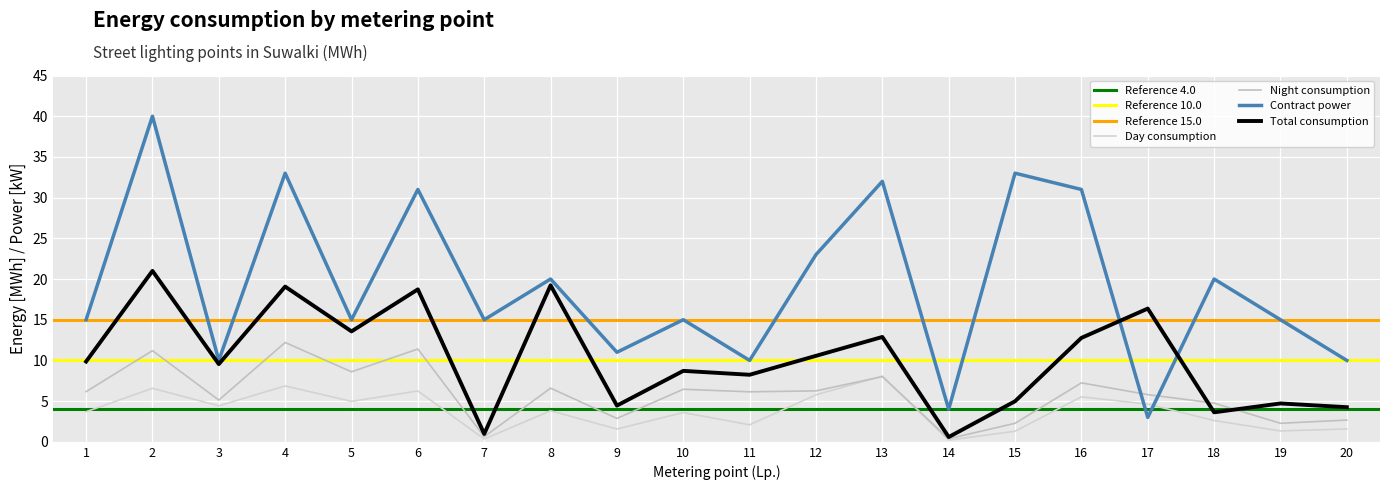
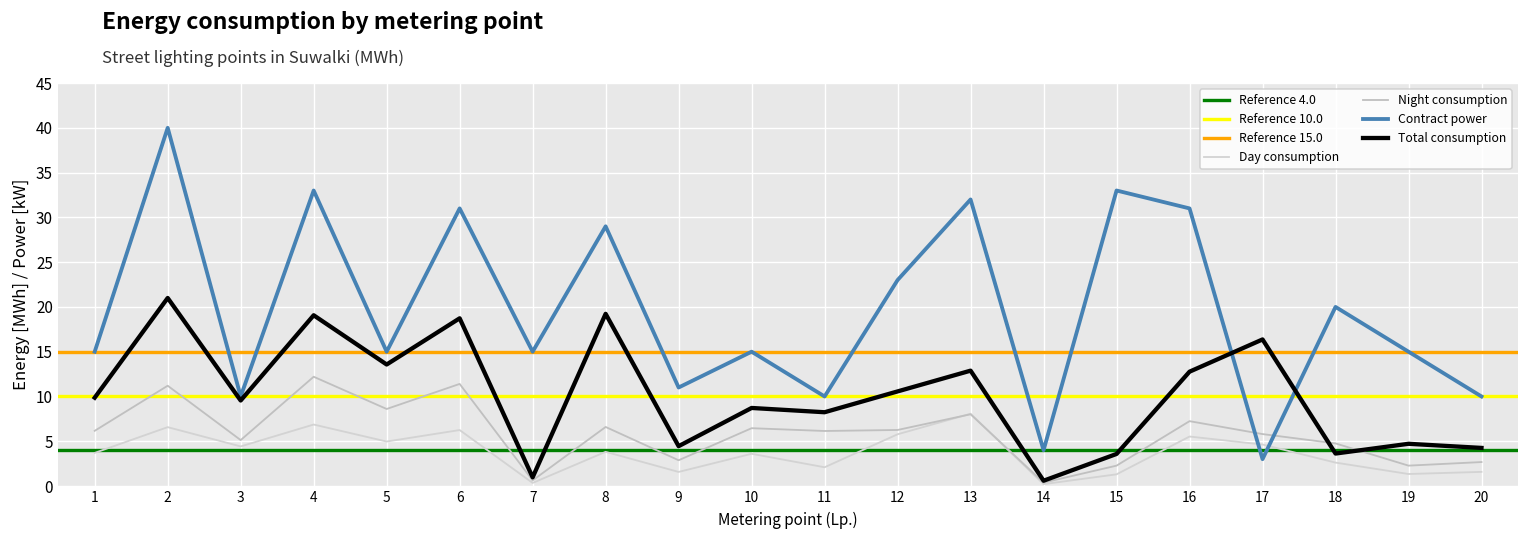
Contract power, 8: 20 -> 29
Total consumption, 15: 5 -> 4
